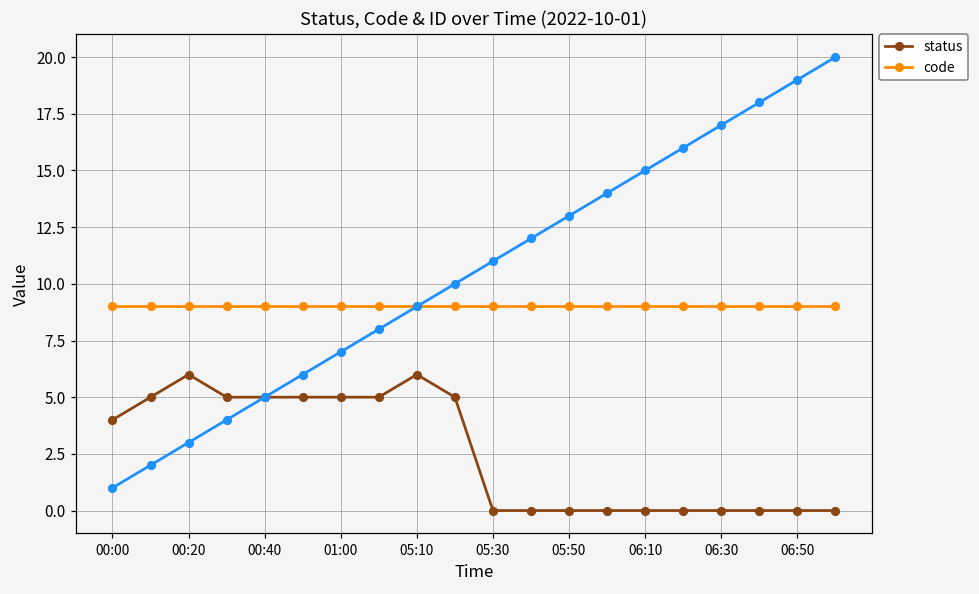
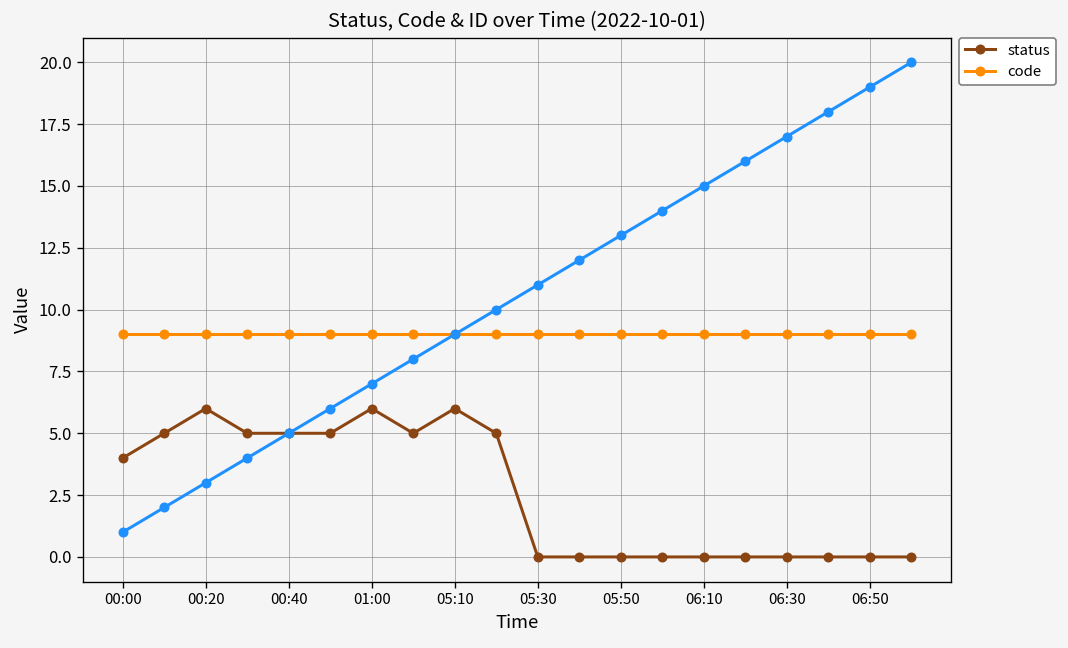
status, 01:00: 5 -> 6
